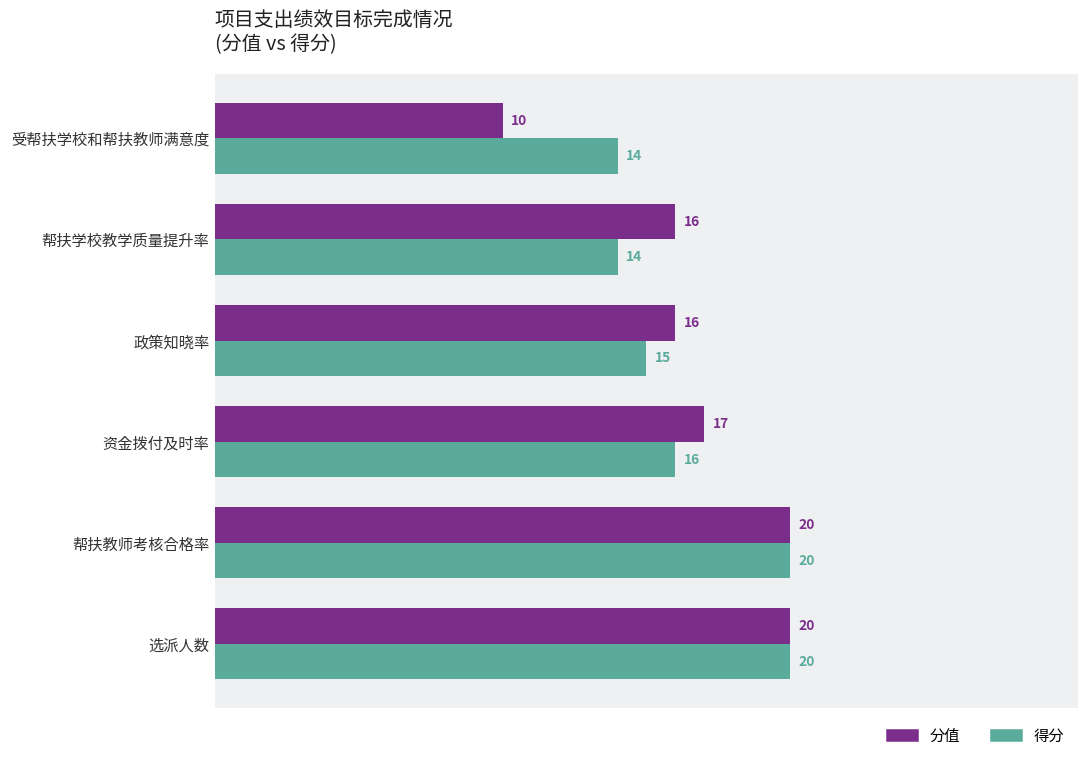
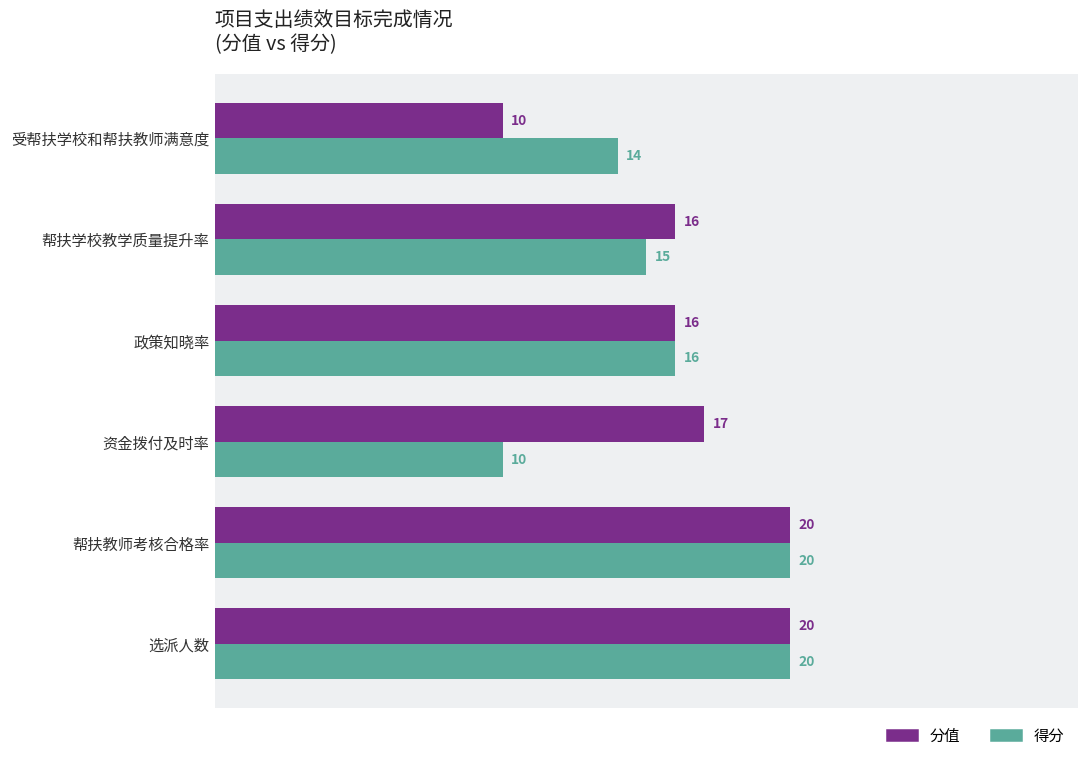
得分, 帮扶学校教学质量提升率: 14 -> 15
得分, 政策知晓率: 15 -> 16
得分, 资金拨付及时率: 16 -> 10
